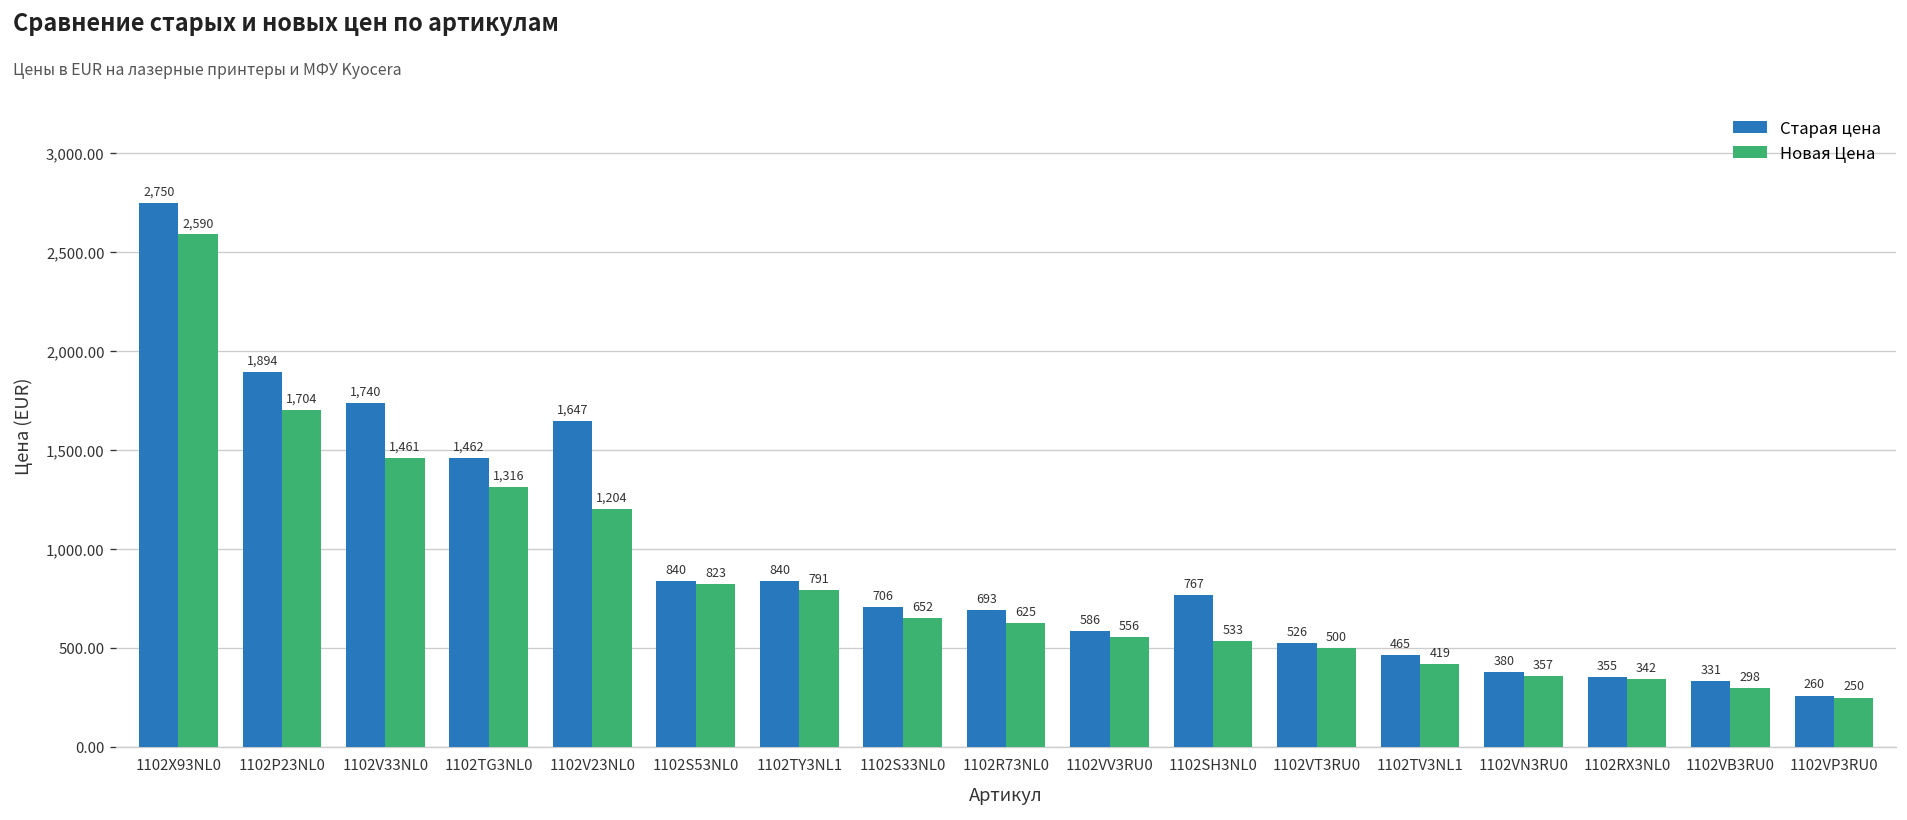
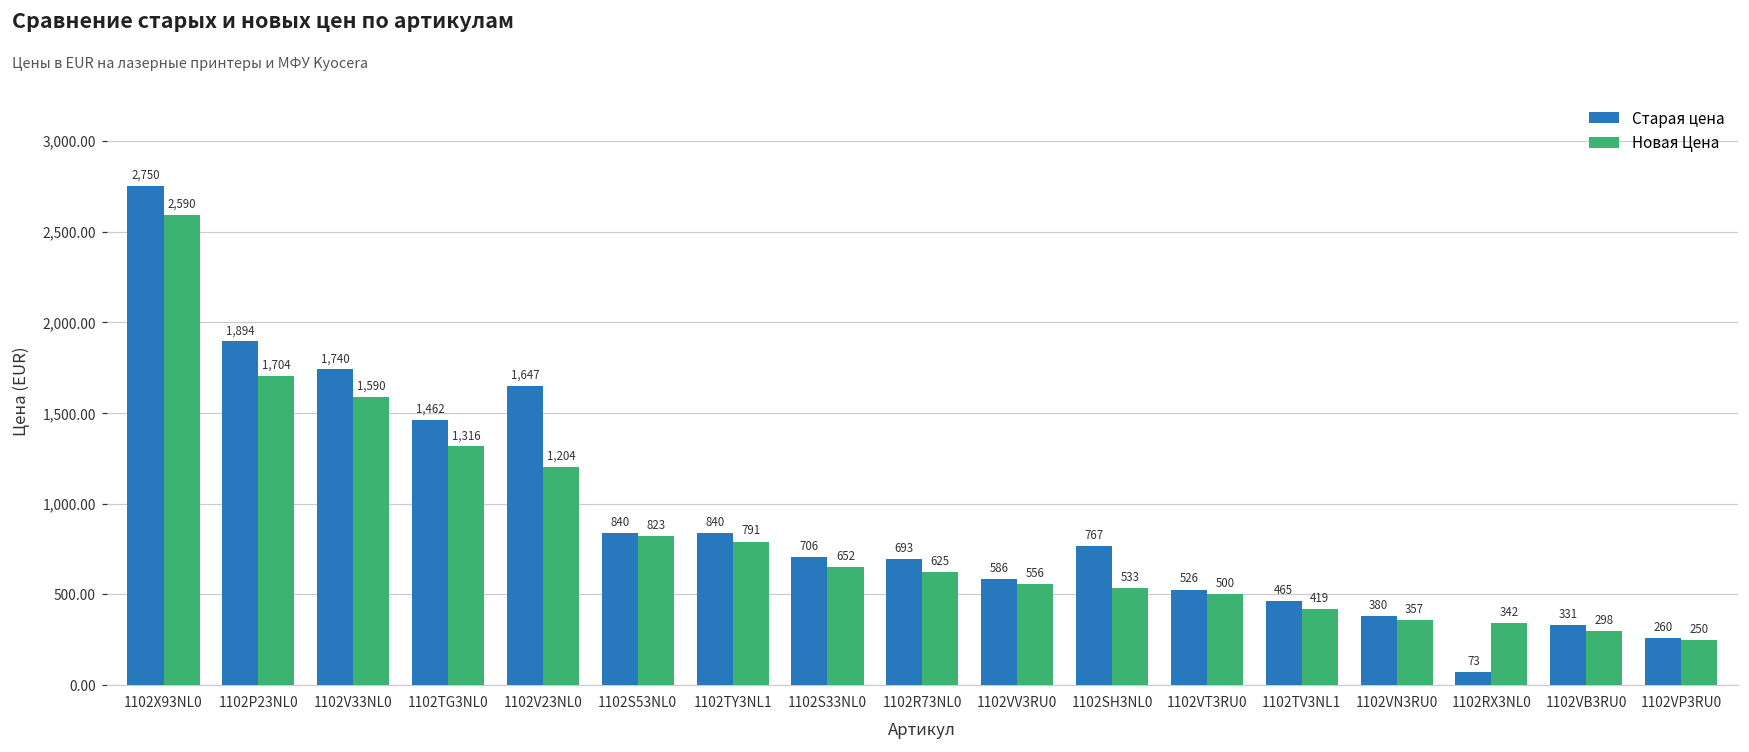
Новая Цена, 1102V33NL0: 1,461 -> 1,590
Старая цена, 1102RX3NL0: 355 -> 73
